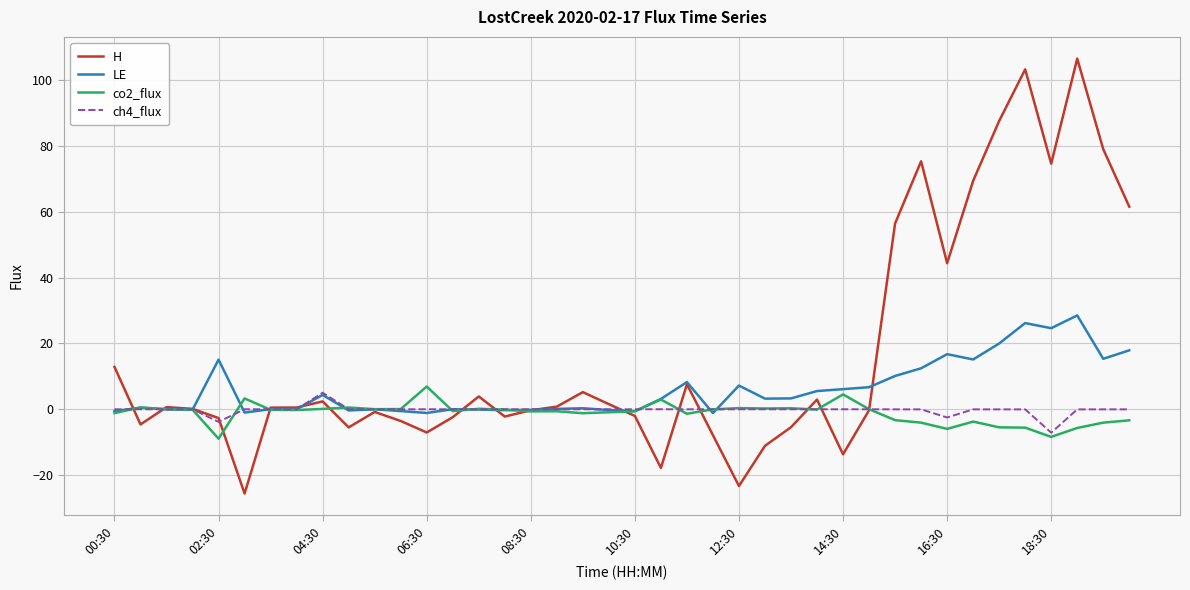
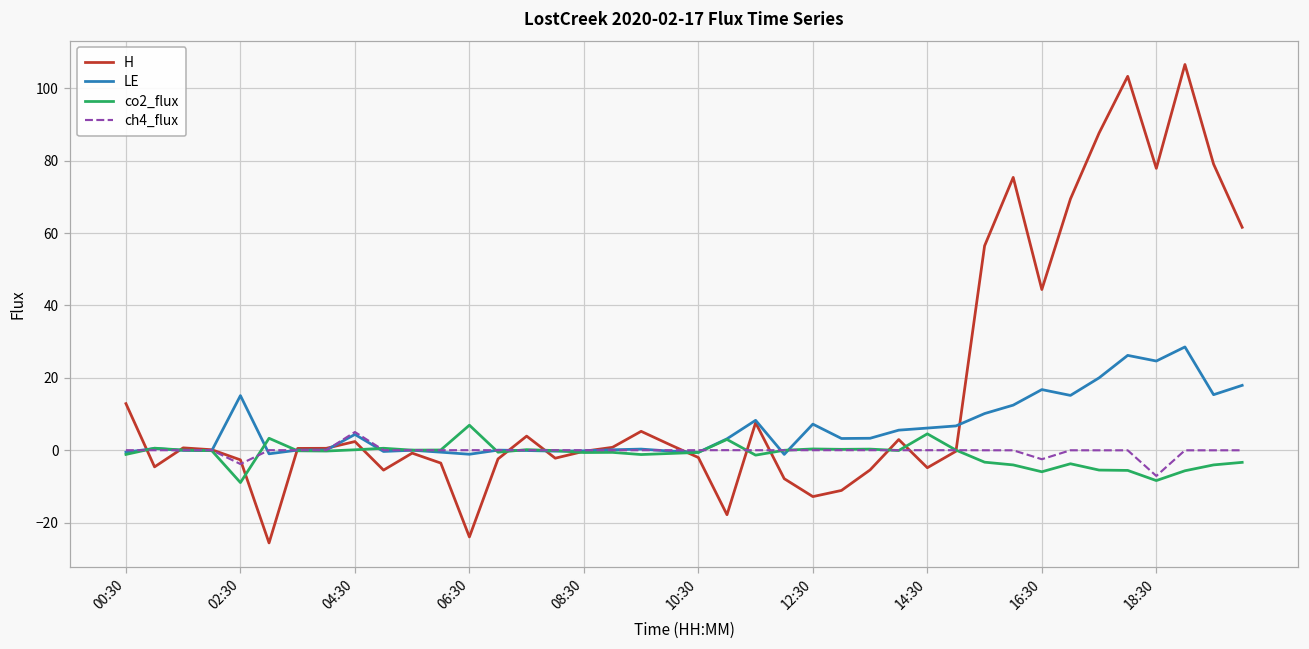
H, 06:30: -7 -> -24
H, 12:30: -23 -> -13
H, 14:30: -14 -> -5
H, 18:30: 75 -> 78
